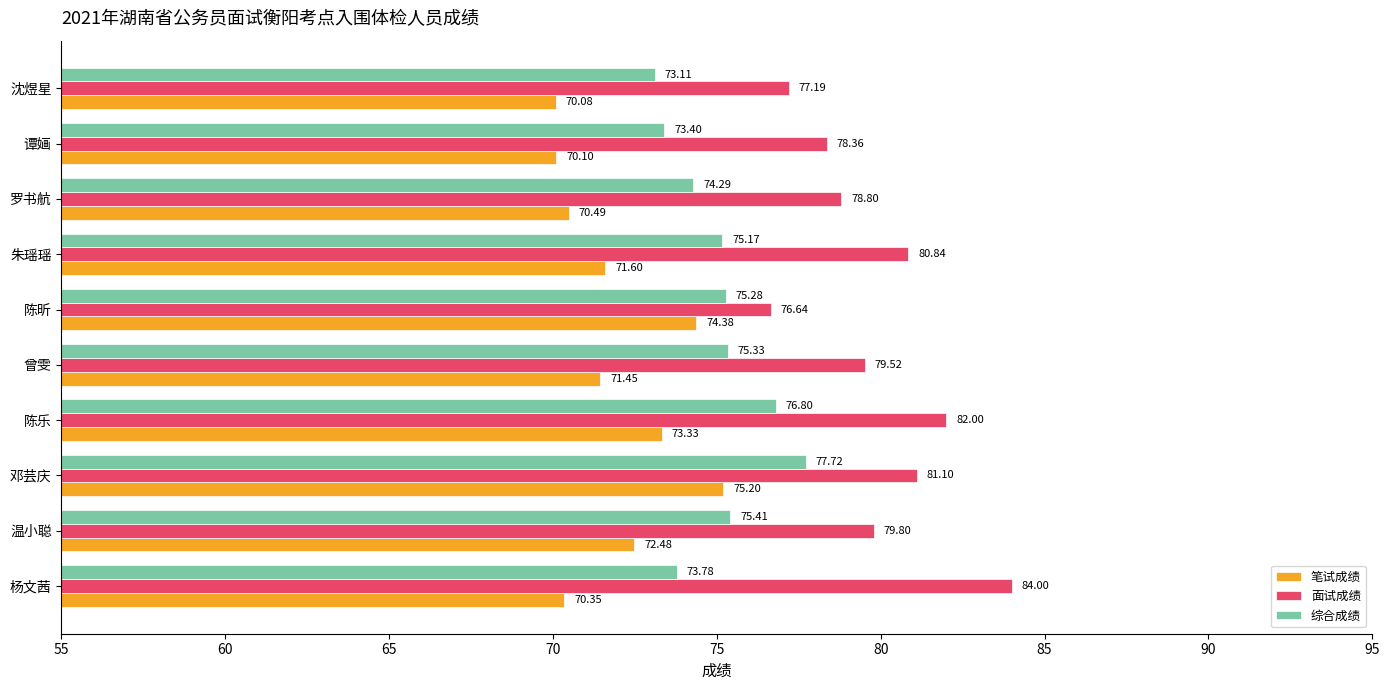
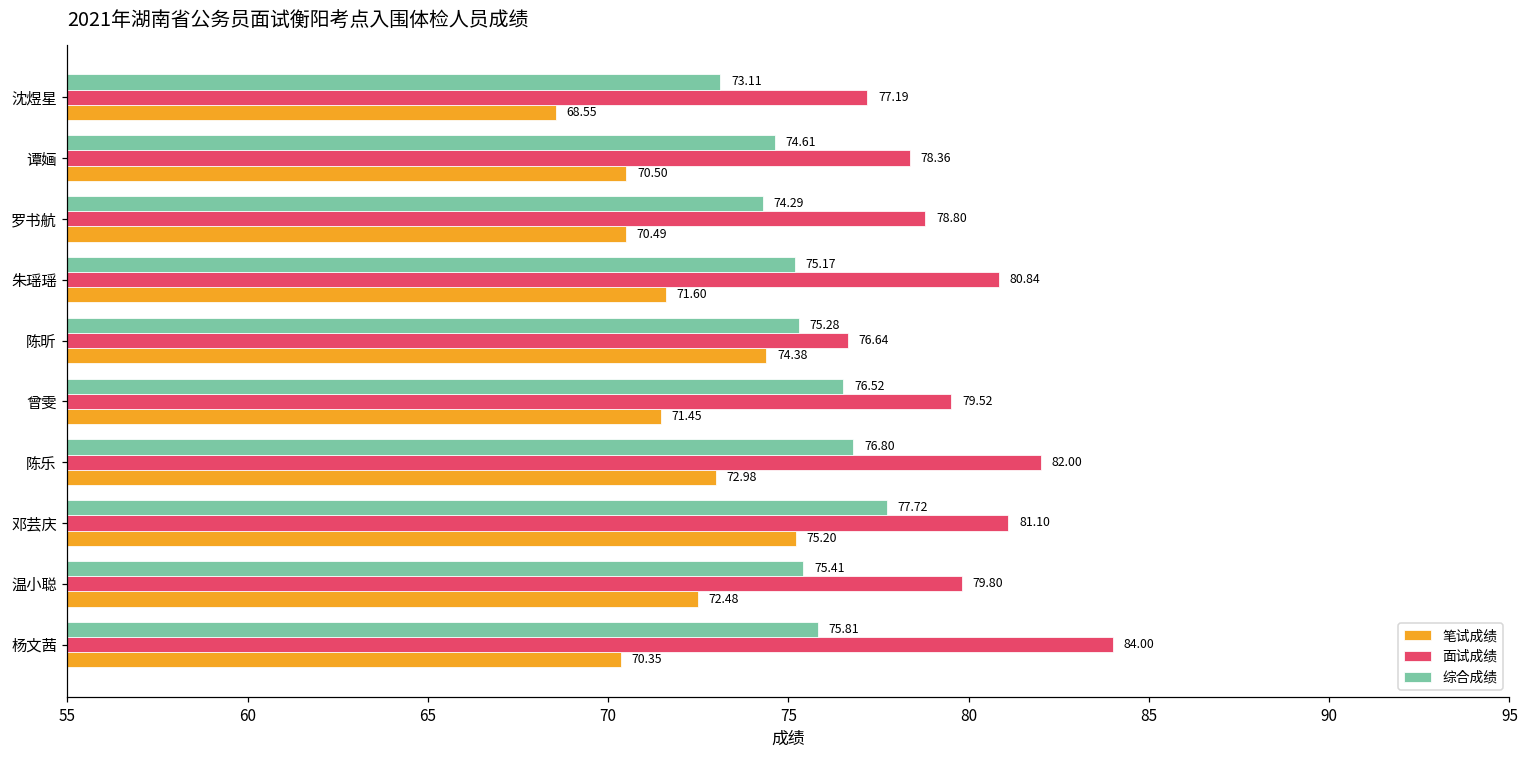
笔试成绩, 沈煜星: 70.08 -> 68.55
综合成绩, 谭婳: 73.40 -> 74.61
笔试成绩, 谭婳: 70.10 -> 70.50
综合成绩, 曾雯: 75.33 -> 76.52
笔试成绩, 陈乐: 73.33 -> 72.98
综合成绩, 杨文茜: 73.78 -> 75.81
